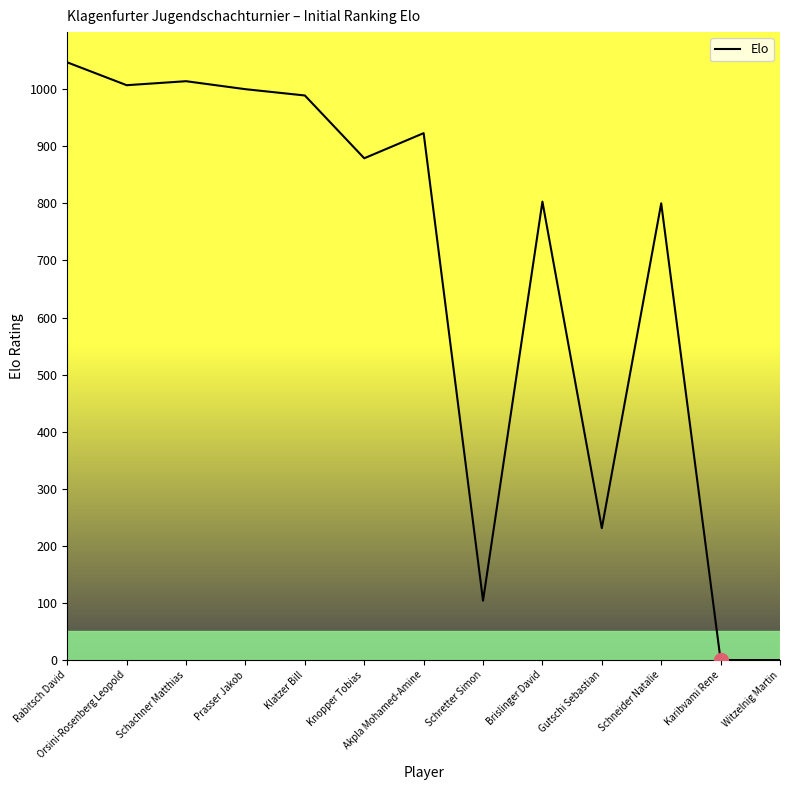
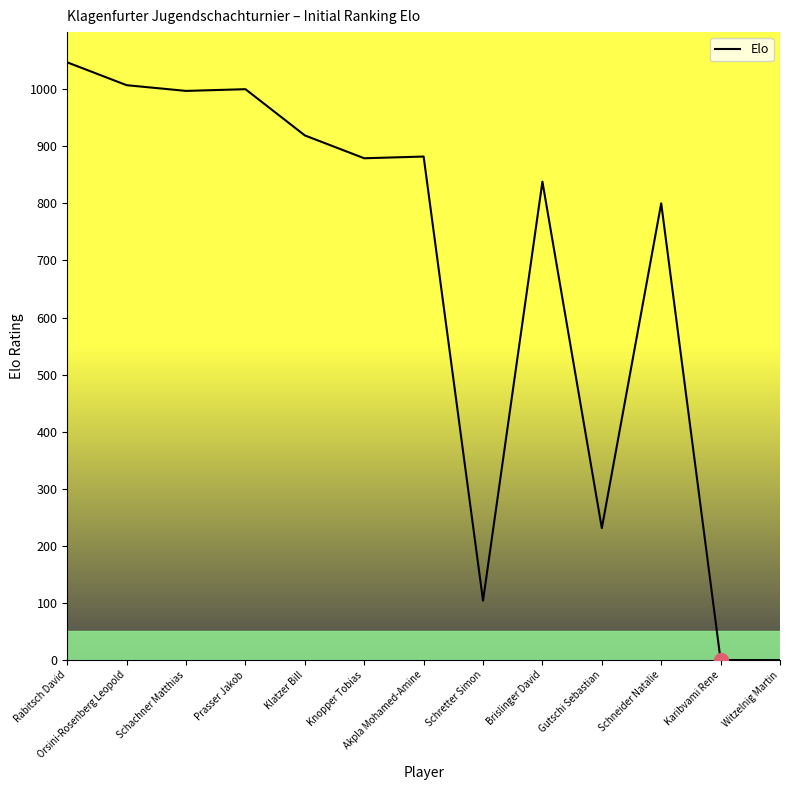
Elo, Schachner Matthias: 1010 -> 1000
Elo, Klatzer Bill: 990 -> 920
Elo, Akpla Mohamed-Amine: 920 -> 880
Elo, Brislinger David: 800 -> 840
